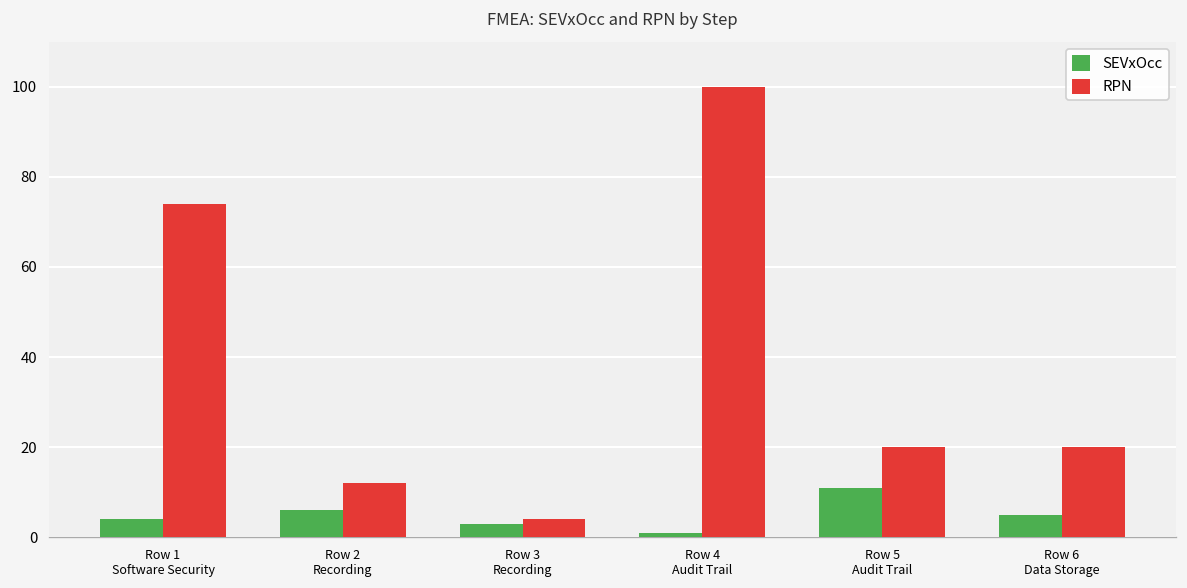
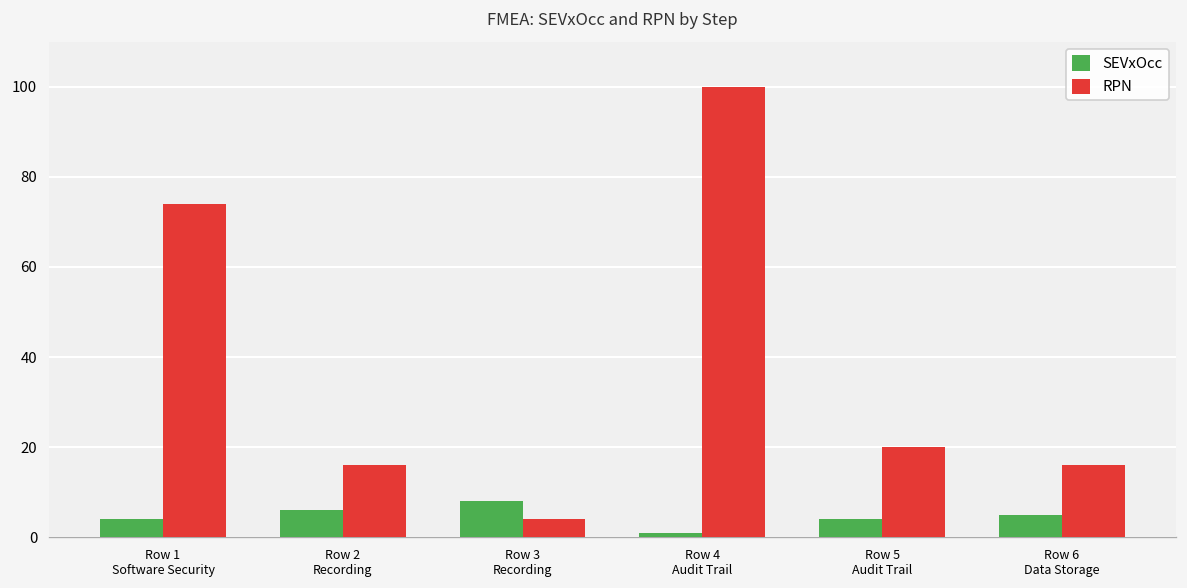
RPN, Row 2 Recording: 12 -> 16
SEVxOcc, Row 3 Recording: 3 -> 8
SEVxOcc, Row 5 Audit Trail: 11 -> 4
RPN, Row 6 Data Storage: 20 -> 16
